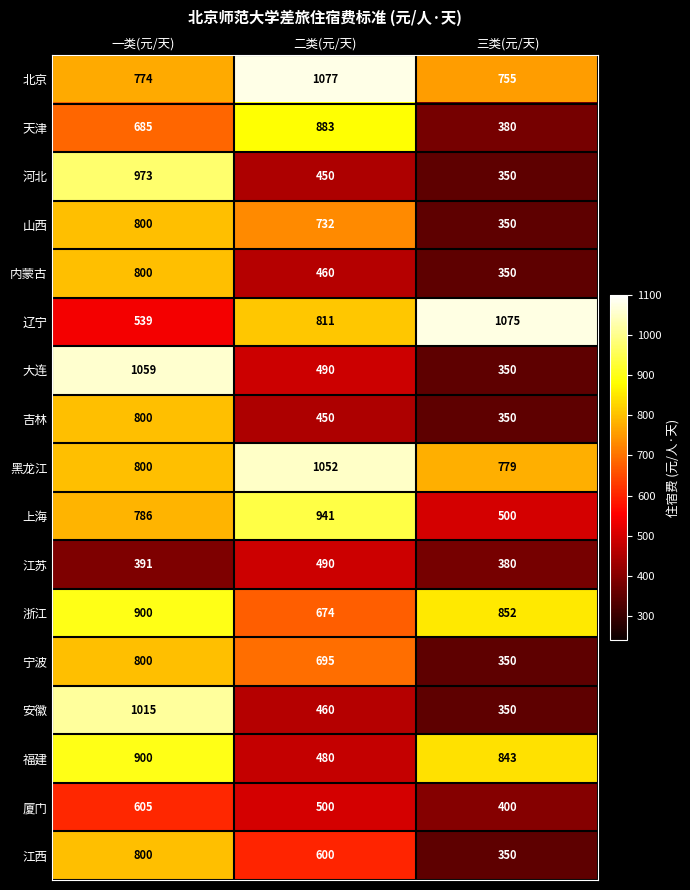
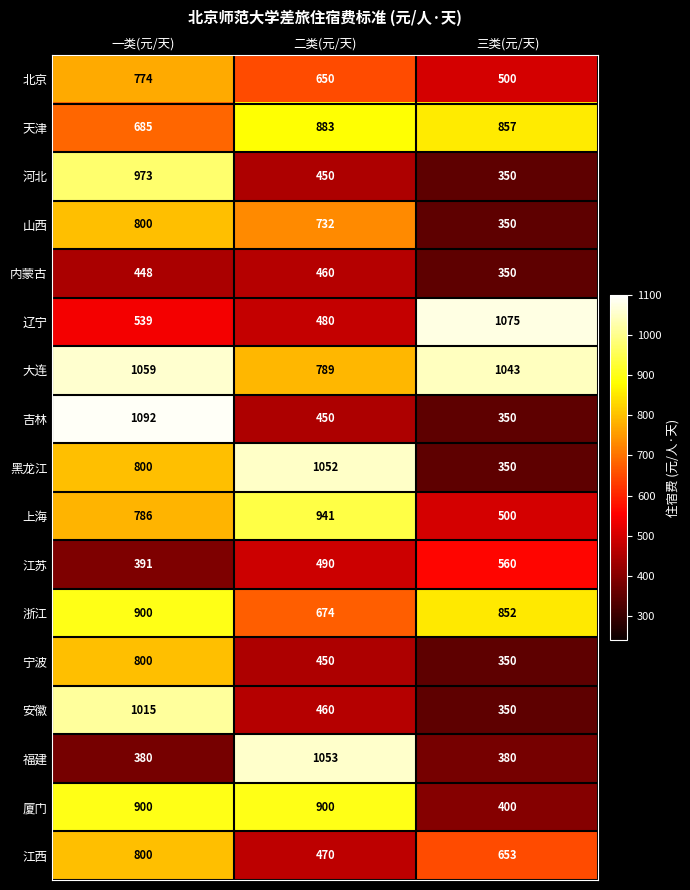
北京, 二类(元/天): 1077 -> 650
北京, 三类(元/天): 755 -> 500
天津, 三类(元/天): 380 -> 857
内蒙古, 一类(元/天): 800 -> 448
辽宁, 二类(元/天): 811 -> 480
大连, 二类(元/天): 490 -> 789
大连, 三类(元/天): 350 -> 1043
吉林, 一类(元/天): 800 -> 1092
黑龙江, 三类(元/天): 779 -> 350
江苏, 三类(元/天): 380 -> 560
宁波, 二类(元/天): 695 -> 450
福建, 一类(元/天): 900 -> 380
福建, 二类(元/天): 480 -> 1053
福建, 三类(元/天): 843 -> 380
厦门, 一类(元/天): 605 -> 900
厦门, 二类(元/天): 500 -> 900
江西, 二类(元/天): 600 -> 470
江西, 三类(元/天): 350 -> 653
